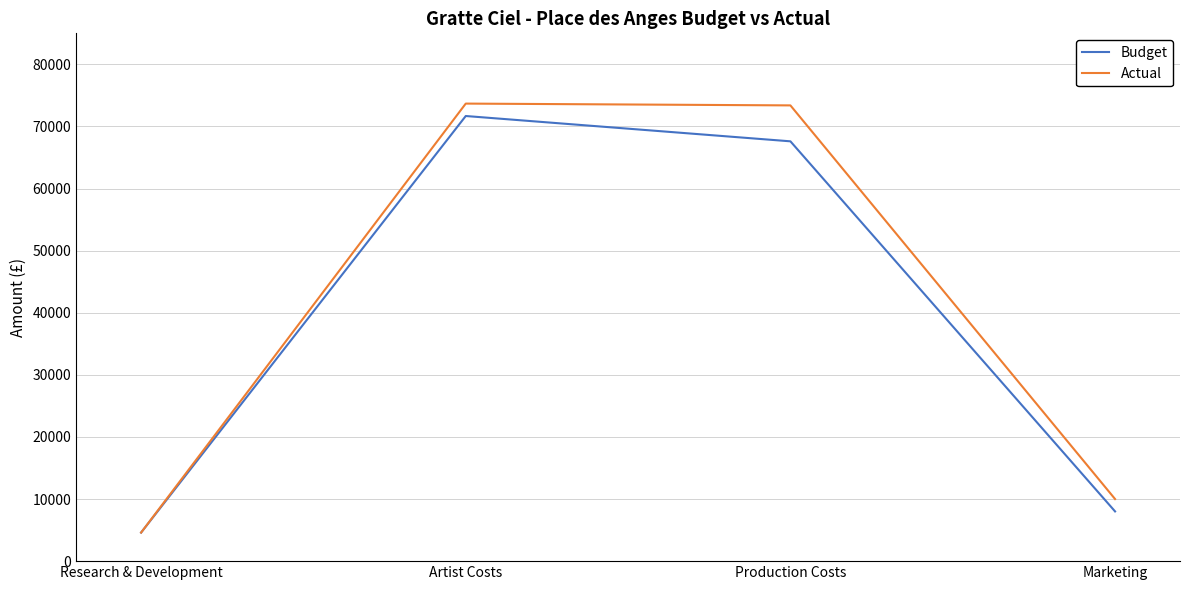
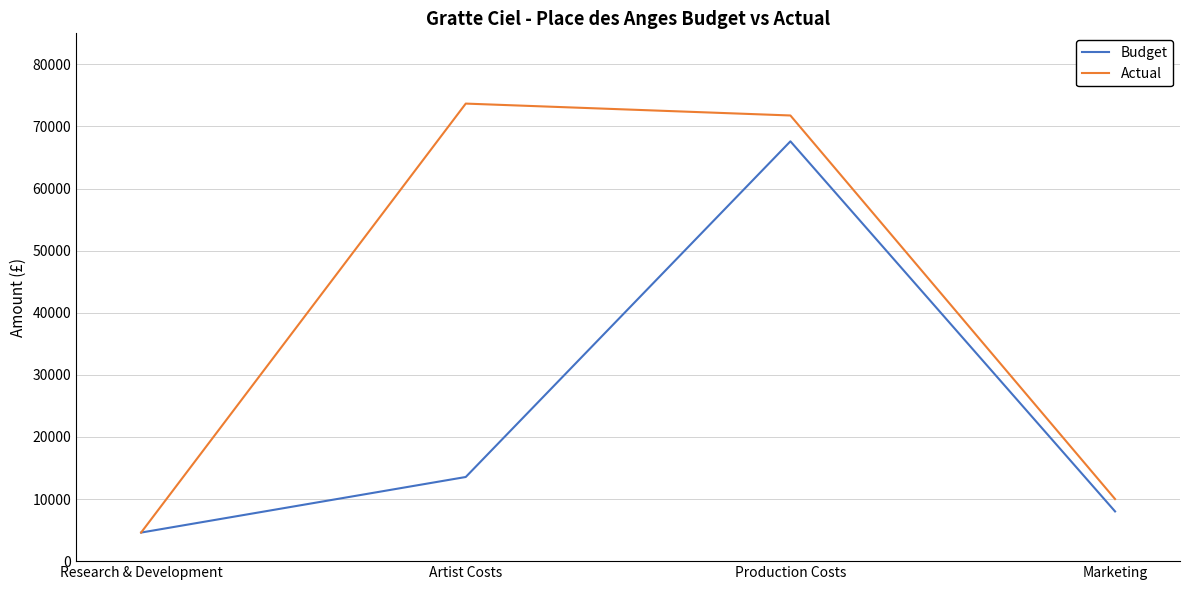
Budget, Artist Costs: 72000 -> 14000
Actual, Production Costs: 73000 -> 72000
